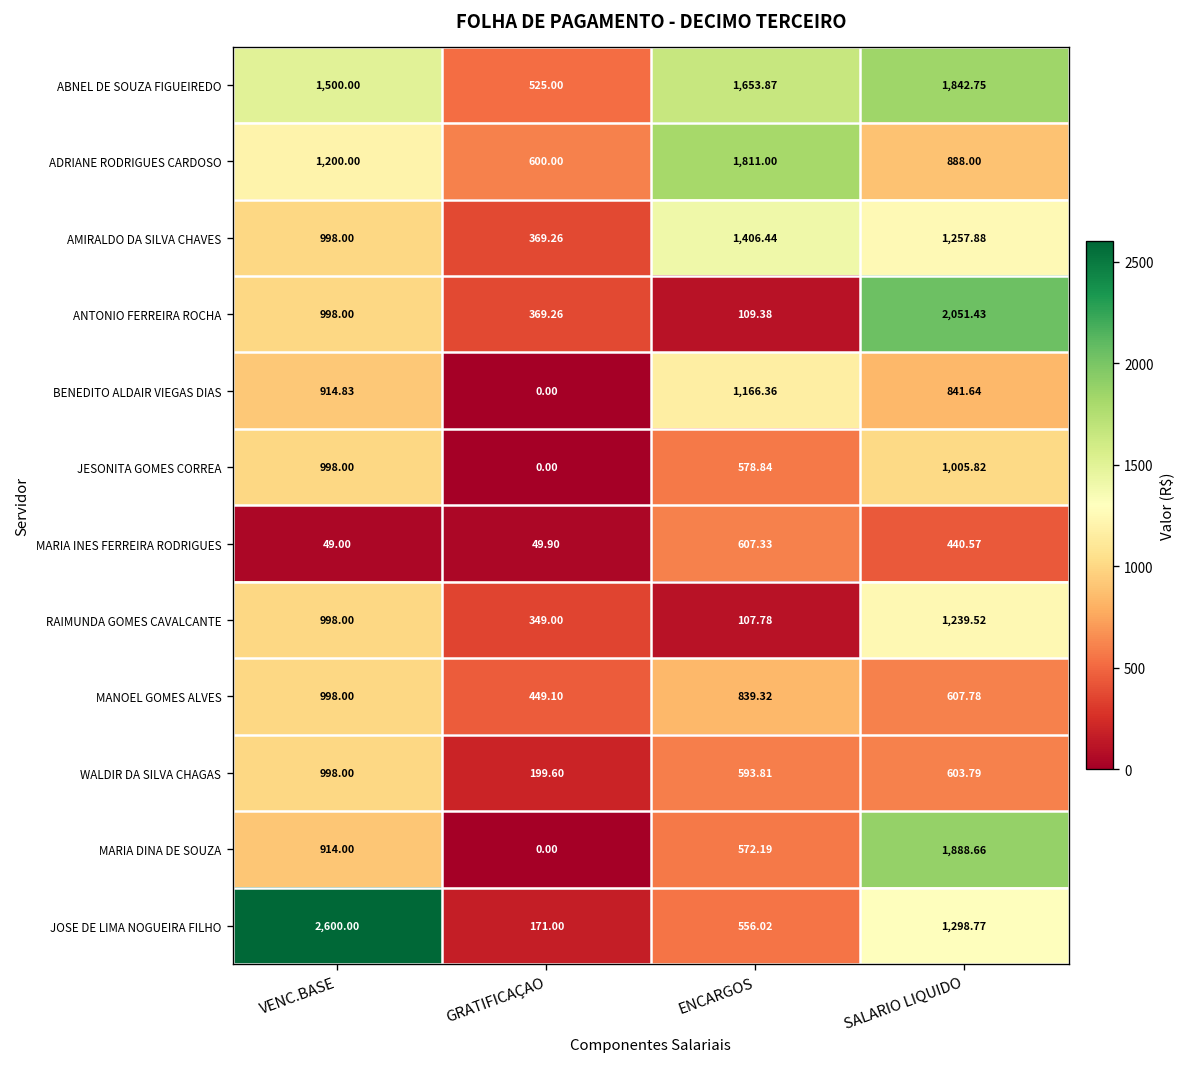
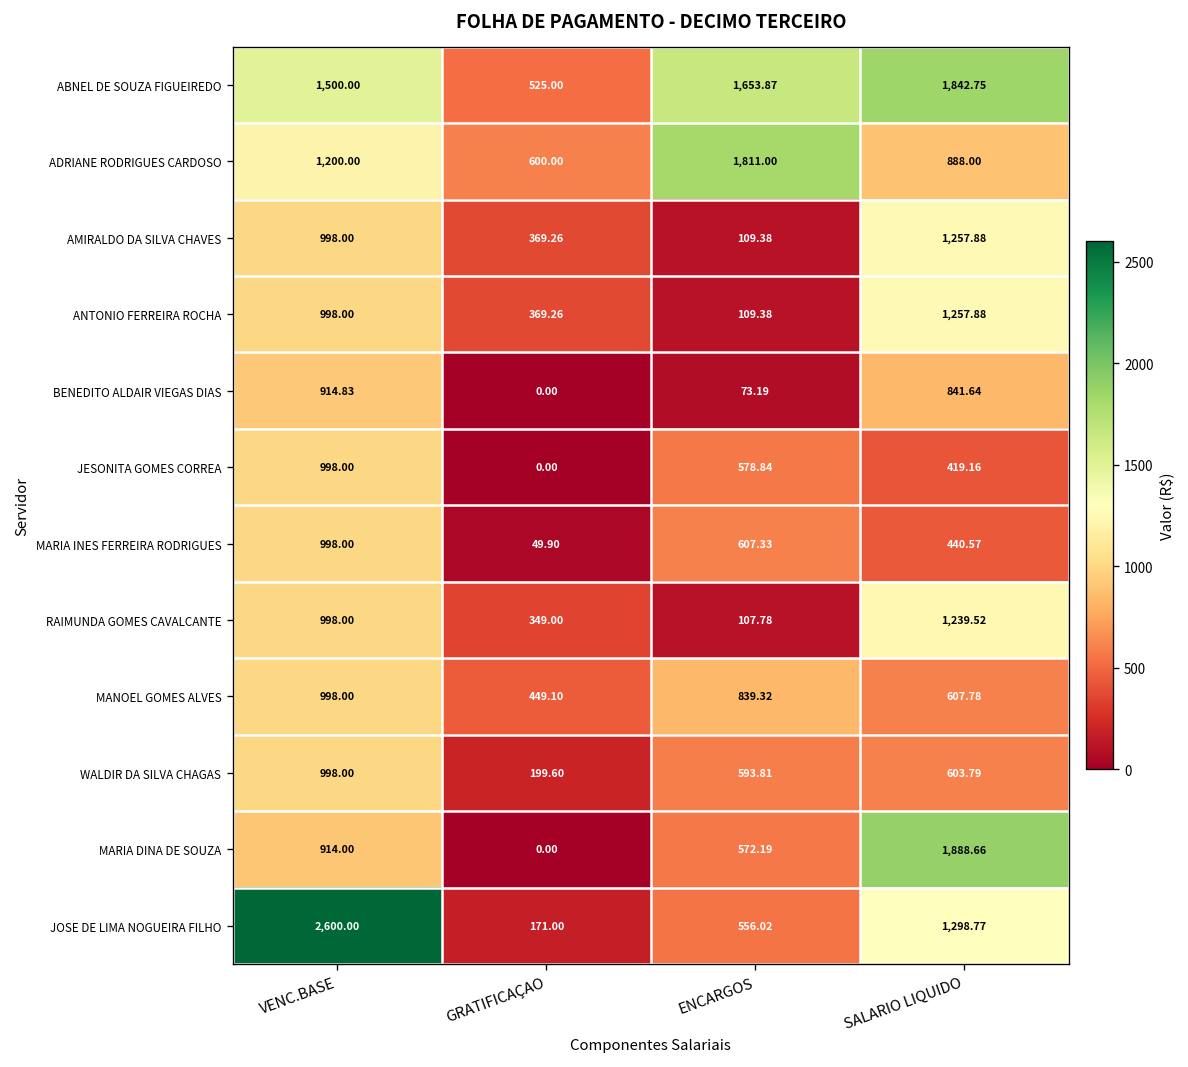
AMIRALDO DA SILVA CHAVES, ENCARGOS: 1,406.44 -> 109.38
ANTONIO FERREIRA ROCHA, SALARIO LIQUIDO: 2,051.43 -> 1,257.88
BENEDITO ALDAIR VIEGAS DIAS, ENCARGOS: 1,166.36 -> 73.19
JESONITA GOMES CORREA, SALARIO LIQUIDO: 1,005.82 -> 419.16
MARIA INES FERREIRA RODRIGUES, VENC.BASE: 49.00 -> 998.00
